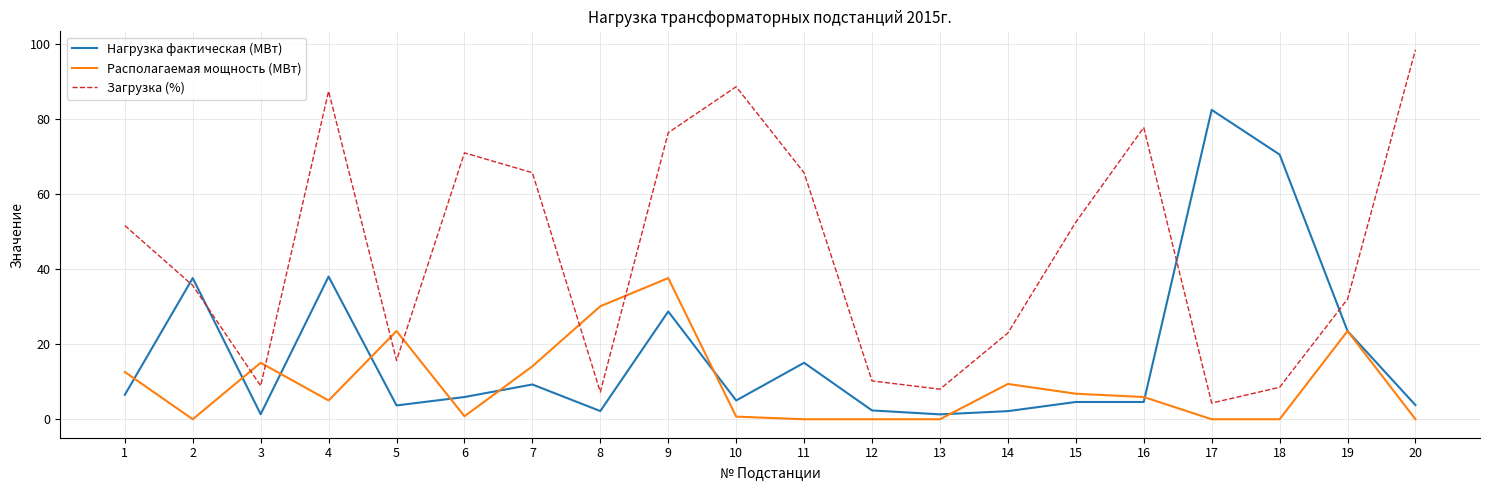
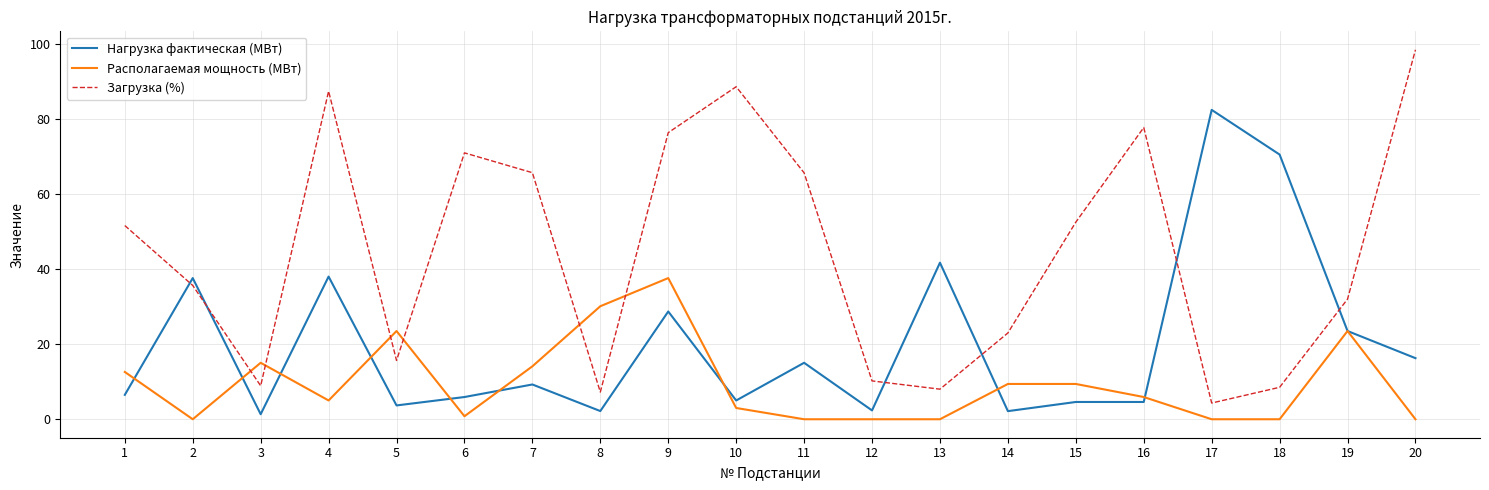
Располагаемая мощность (МВт), 10: 1 -> 3
Нагрузка фактическая (МВт), 13: 1 -> 42
Располагаемая мощность (МВт), 15: 7 -> 9
Нагрузка фактическая (МВт), 20: 4 -> 16
